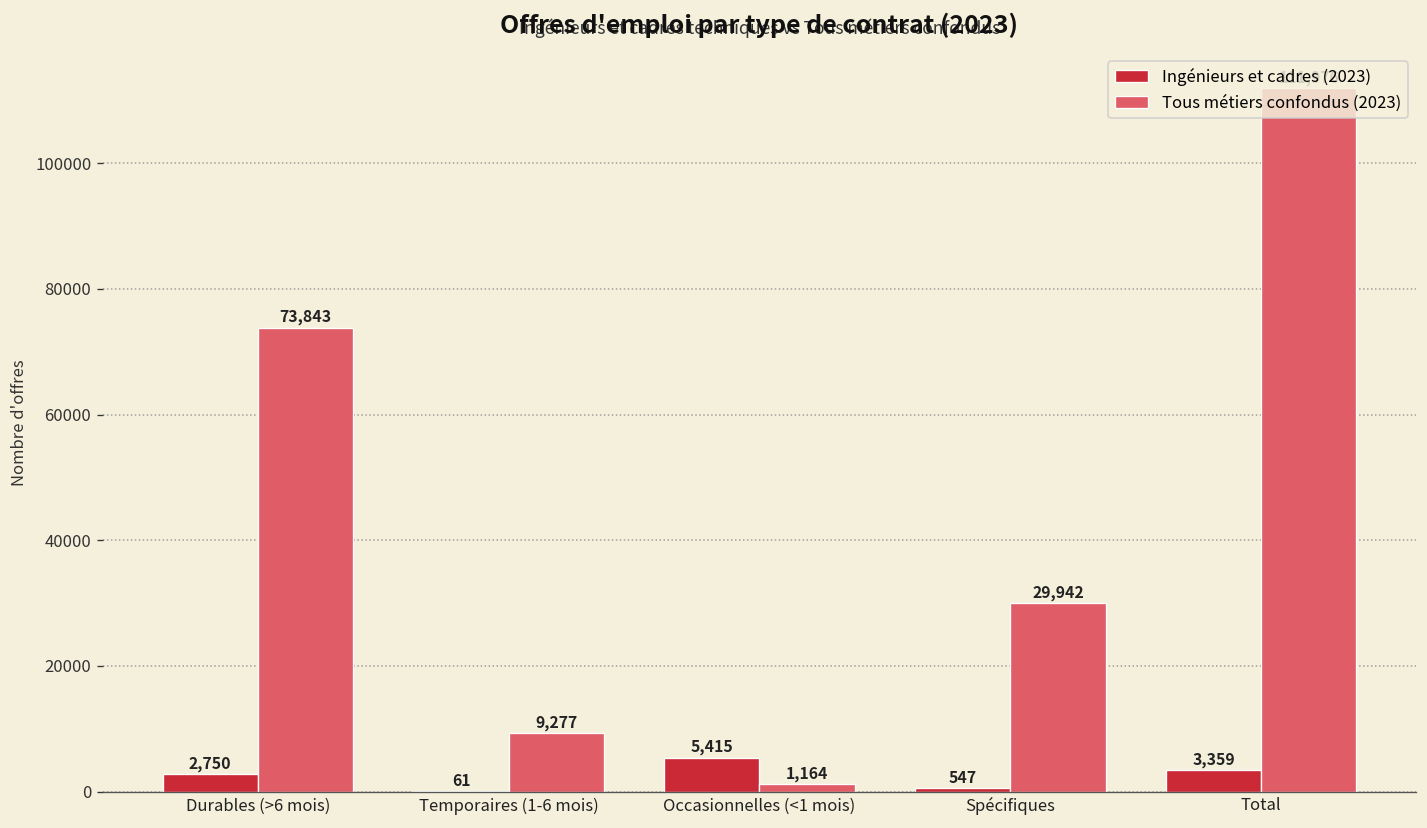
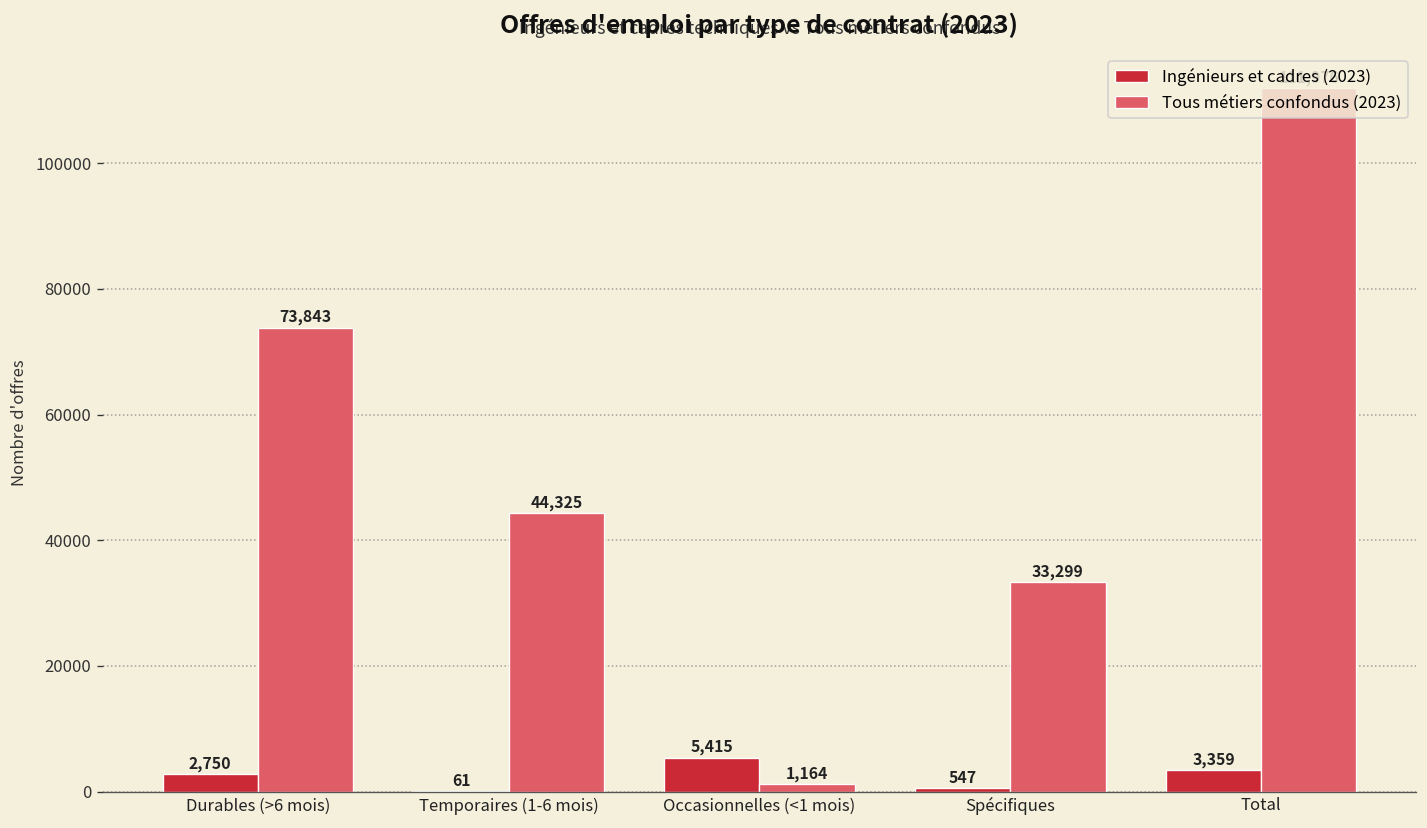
Tous métiers confondus (2023), Temporaires (1-6 mois): 9,277 -> 44,325
Tous métiers confondus (2023), Spécifiques: 29,942 -> 33,299
